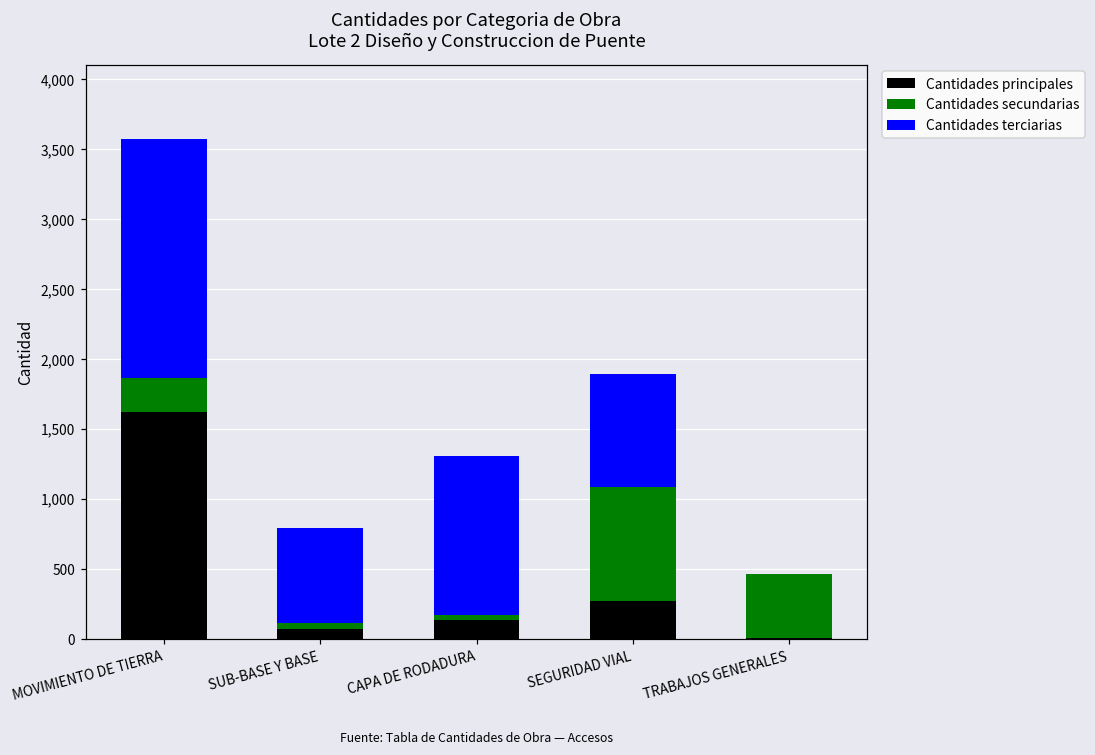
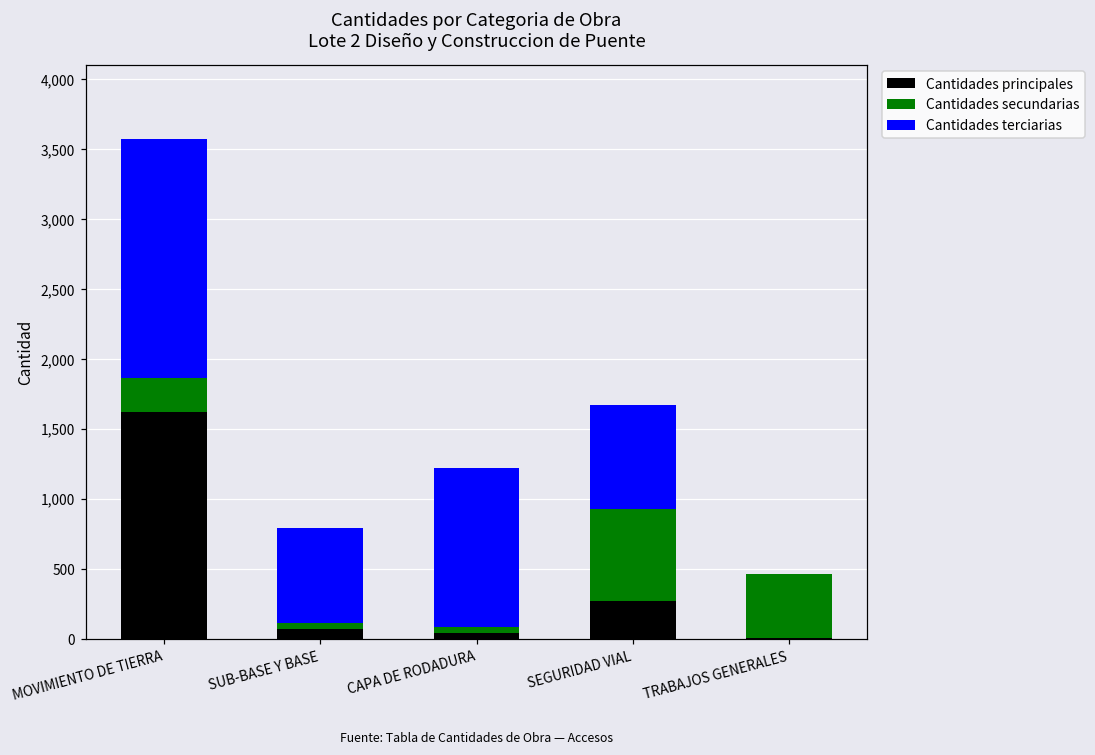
Cantidades principales, CAPA DE RODADURA: 130 -> 40
Cantidades secundarias, SEGURIDAD VIAL: 810 -> 660
Cantidades terciarias, SEGURIDAD VIAL: 810 -> 750
